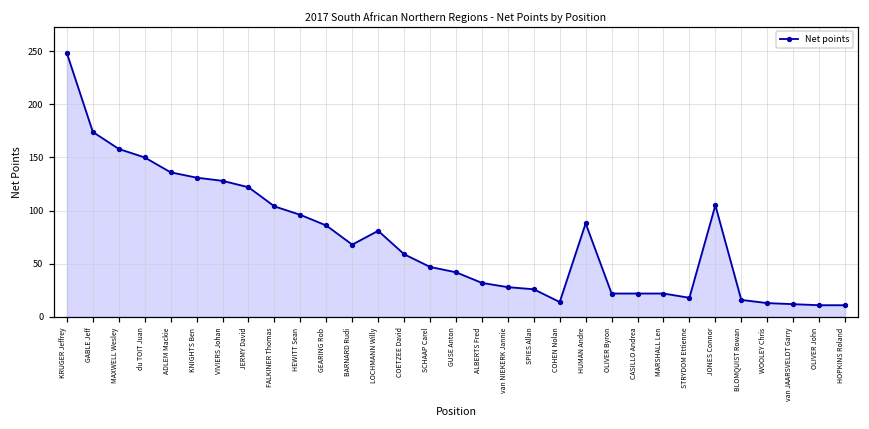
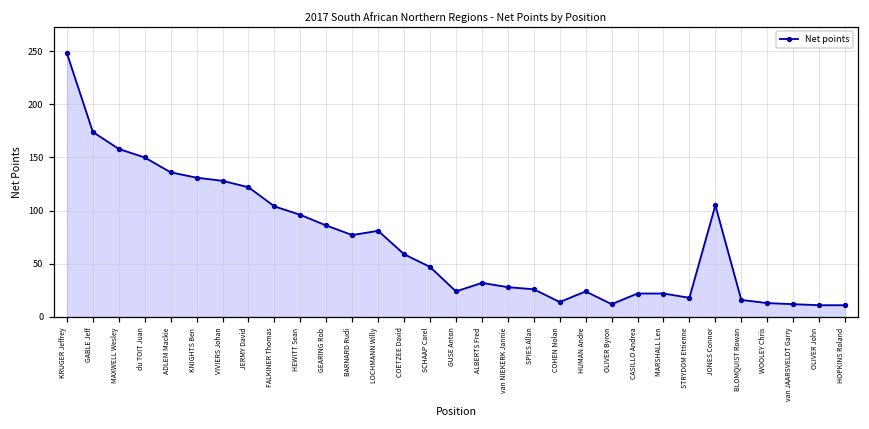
BARNARD Rudi: 70 -> 80
GUSE Anton: 40 -> 20
HUMAN Andre: 90 -> 20
OLIVER Byron: 20 -> 10
